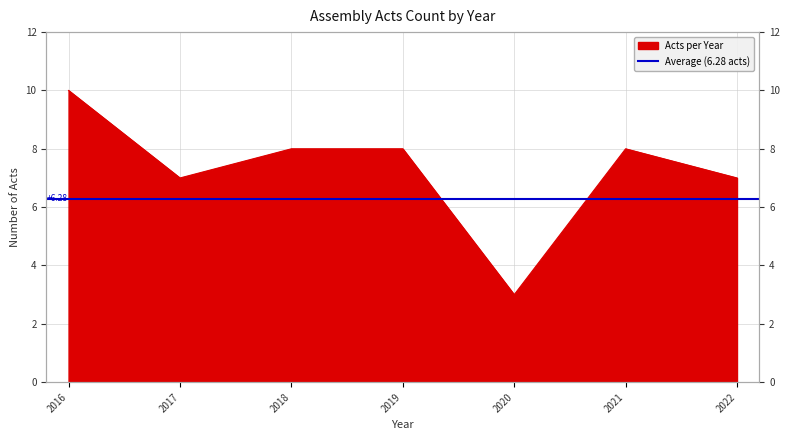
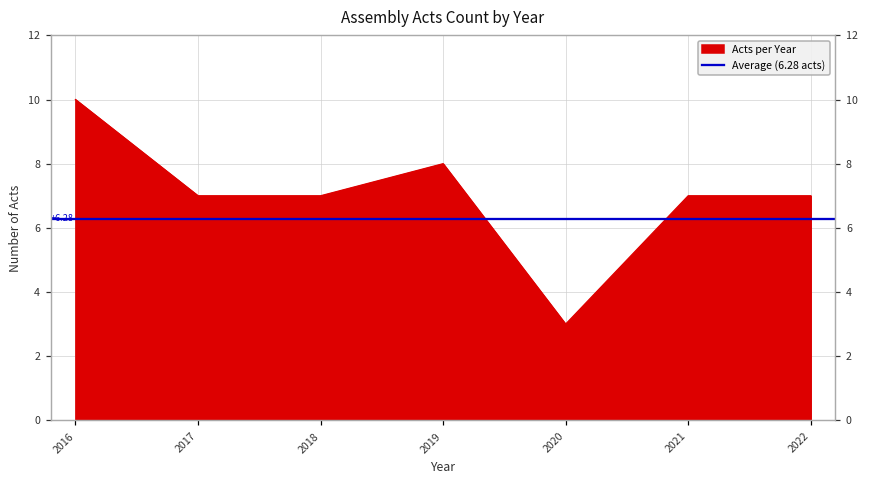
2018: 8 -> 7
2021: 8 -> 7
